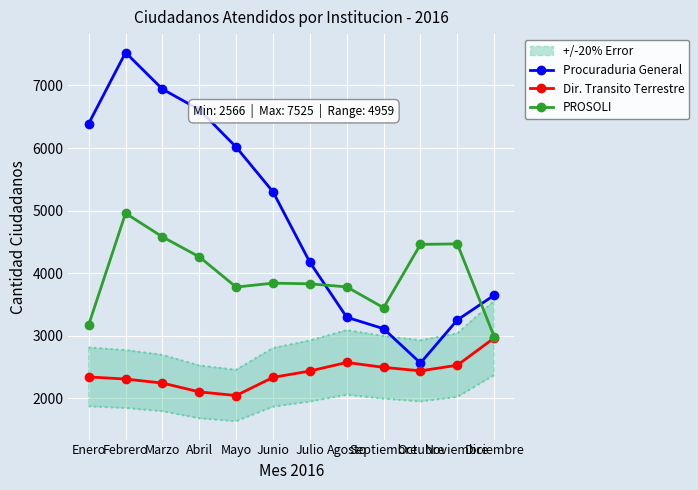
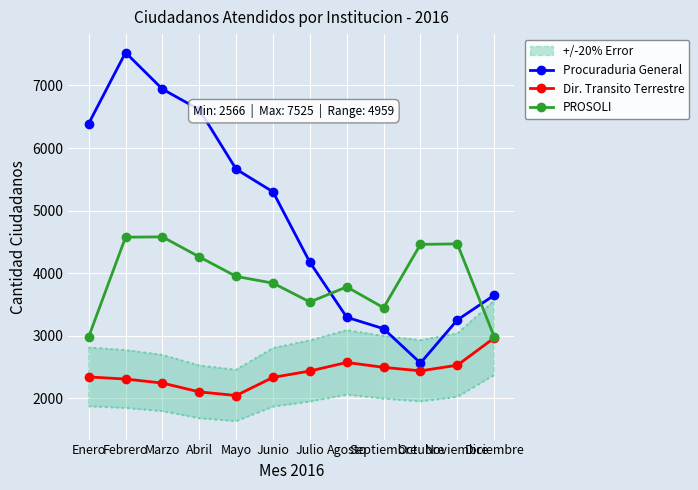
PROSOLI, Enero: 3200 -> 3000
PROSOLI, Febrero: 5000 -> 4600
Procuraduria General, Mayo: 6000 -> 5700
PROSOLI, Mayo: 3800 -> 3900
PROSOLI, Julio: 3800 -> 3500
